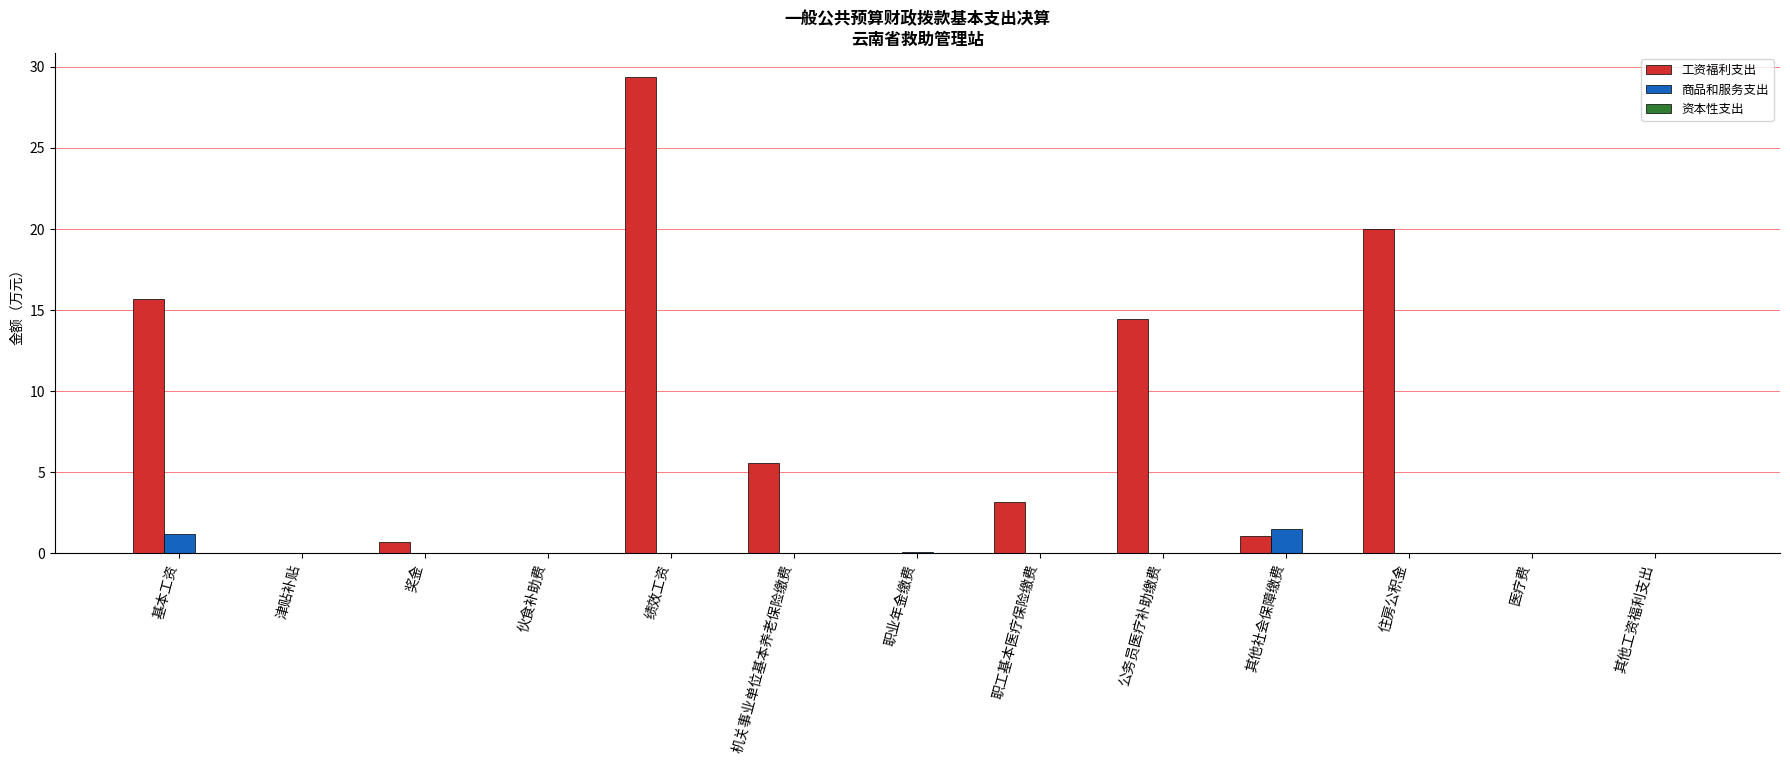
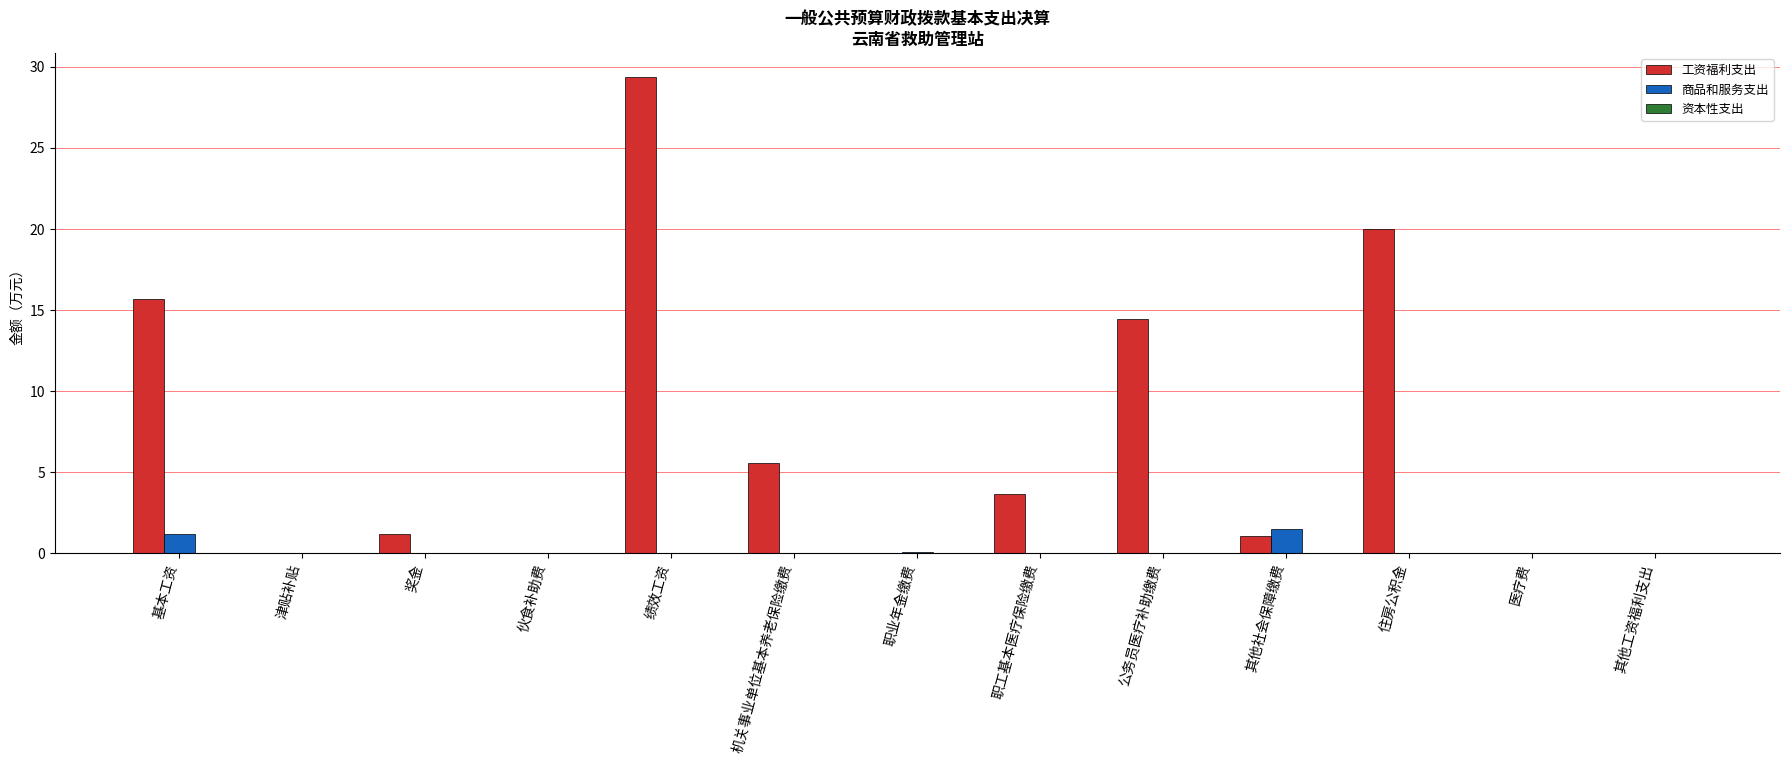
工资福利支出, 奖金: 0.7 -> 1.2
工资福利支出, 职工基本医疗保险缴费: 3.1 -> 3.6
